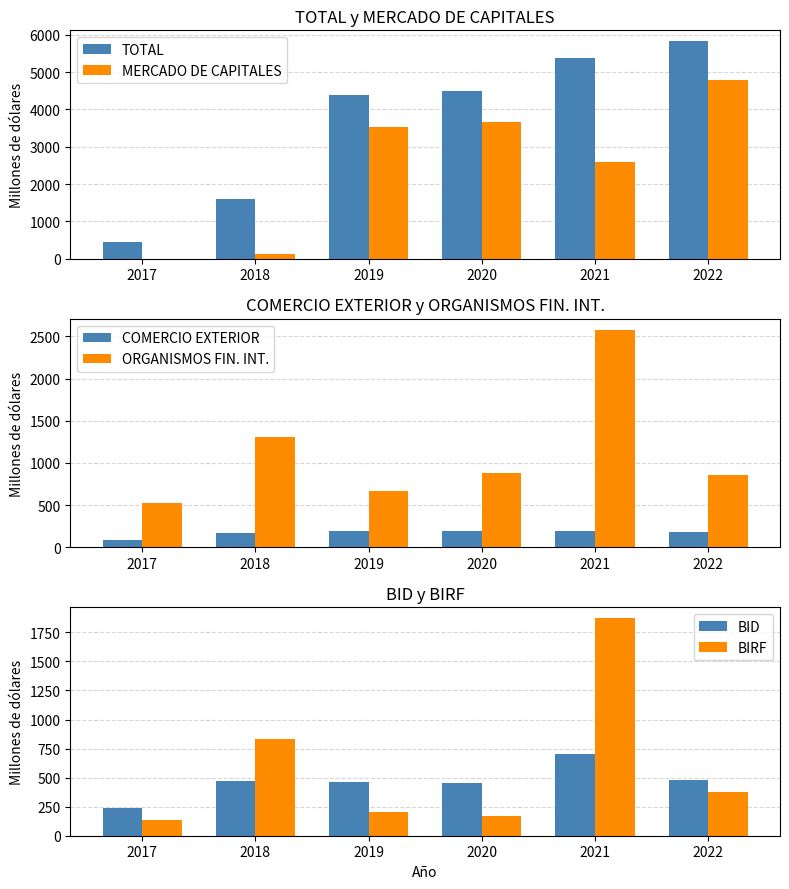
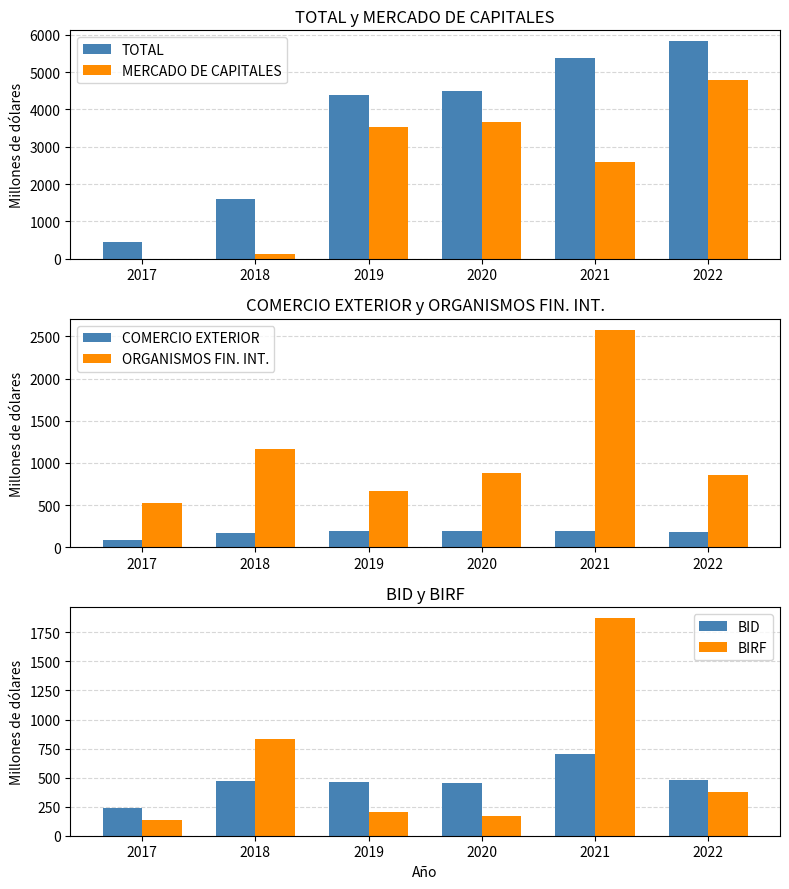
COMERCIO EXTERIOR y ORGANISMOS FIN. INT., ORGANISMOS FIN. INT., 2018: 1300 -> 1200
